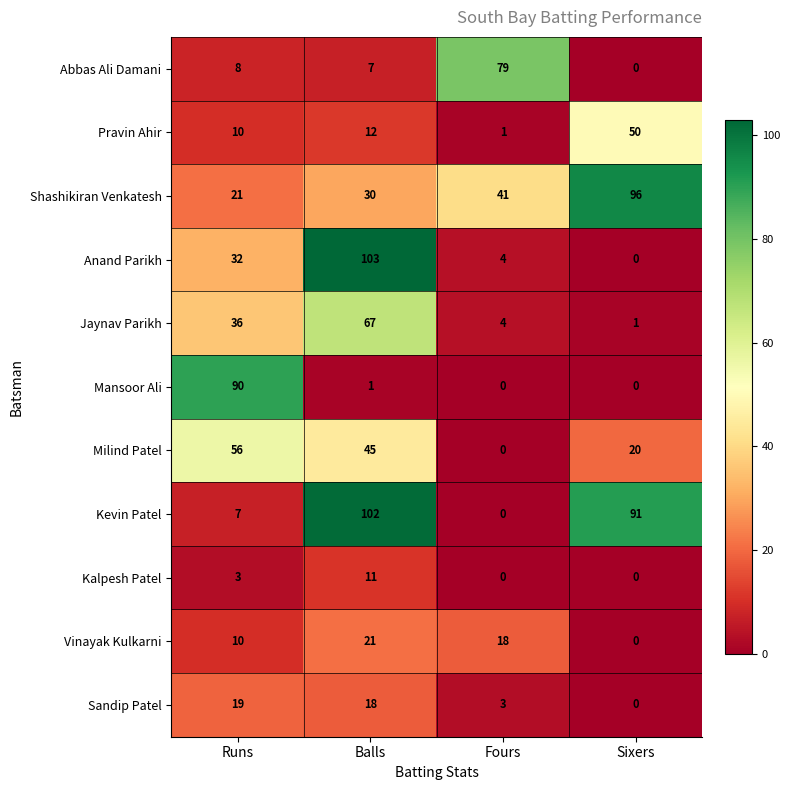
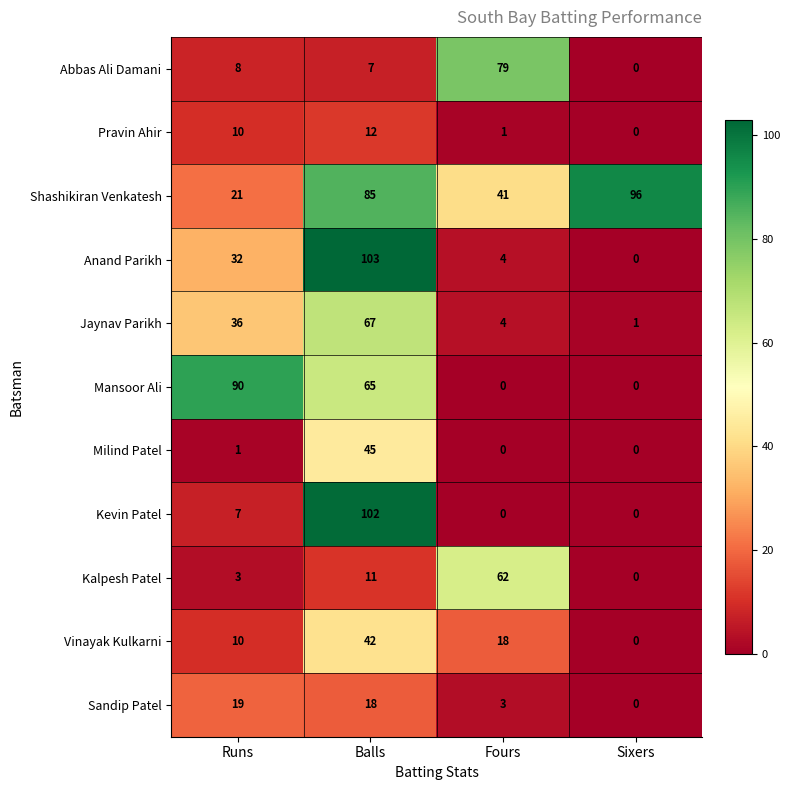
Pravin Ahir, Sixers: 50 -> 0
Shashikiran Venkatesh, Balls: 30 -> 85
Mansoor Ali, Balls: 1 -> 65
Milind Patel, Runs: 56 -> 1
Milind Patel, Sixers: 20 -> 0
Kevin Patel, Sixers: 91 -> 0
Kalpesh Patel, Fours: 0 -> 62
Vinayak Kulkarni, Balls: 21 -> 42
